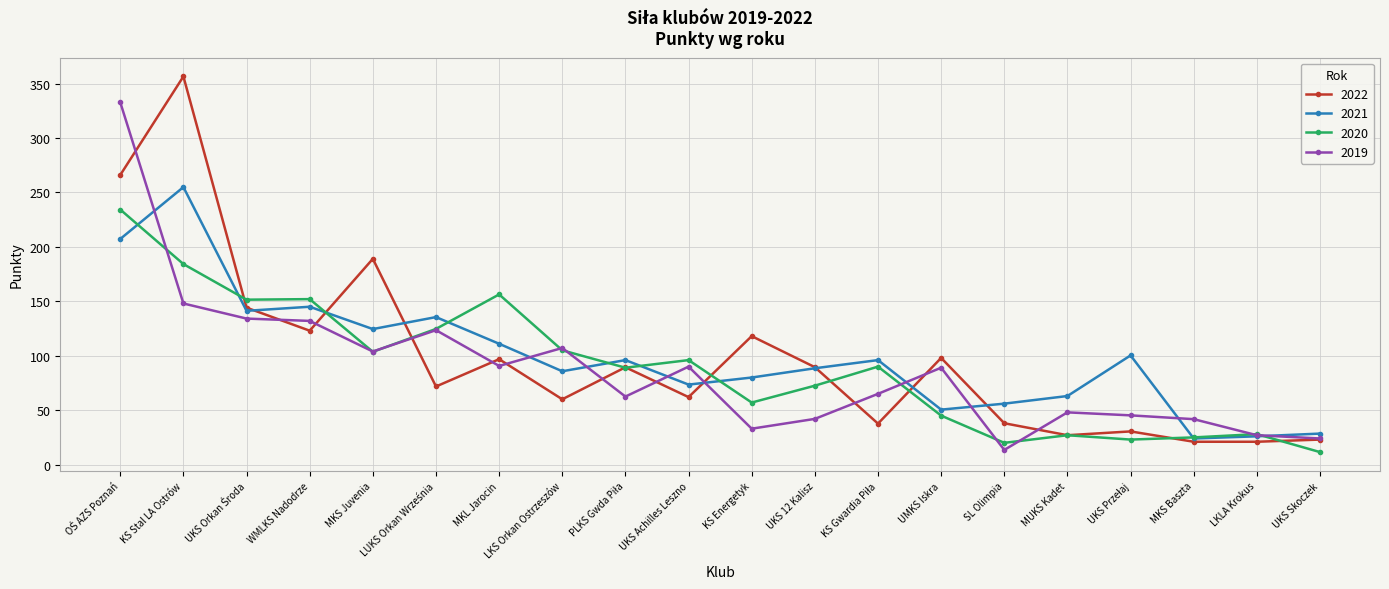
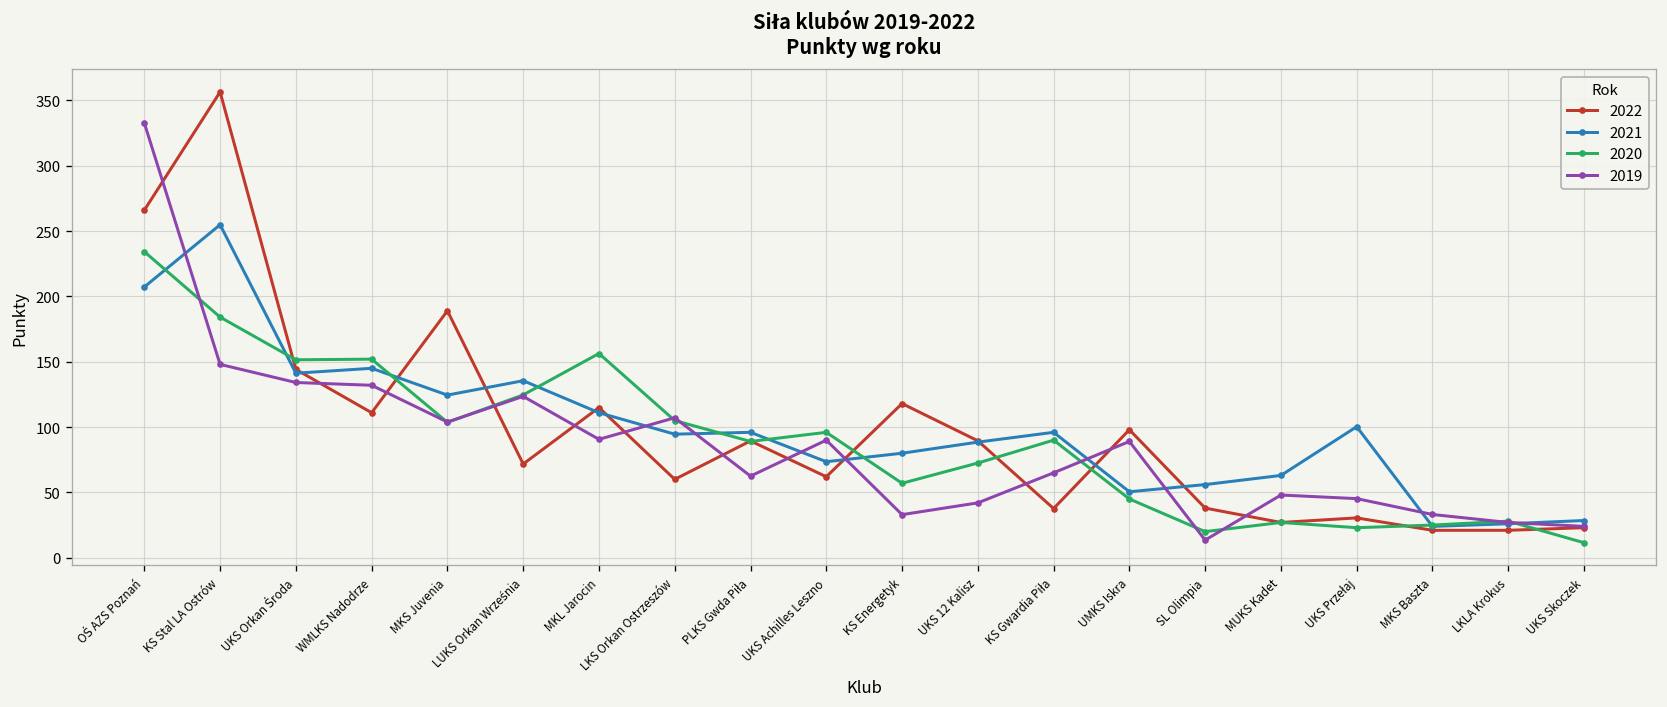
2022, WMLKS Nadodrze: 123 -> 111
2022, MKL Jarocin: 97 -> 115
2021, LKS Orkan Ostrzeszów: 86 -> 95
2019, MKS Baszta: 42 -> 33
